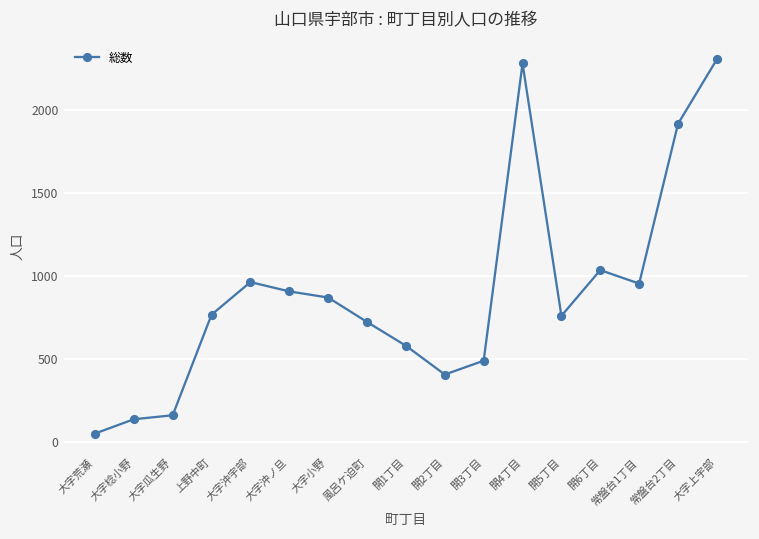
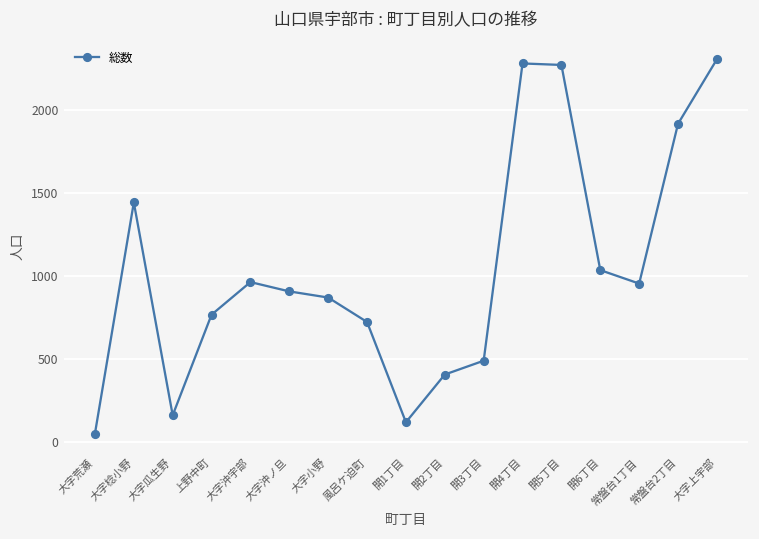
大字棯小野: 140 -> 1440
開1丁目: 580 -> 120
開5丁目: 760 -> 2270
